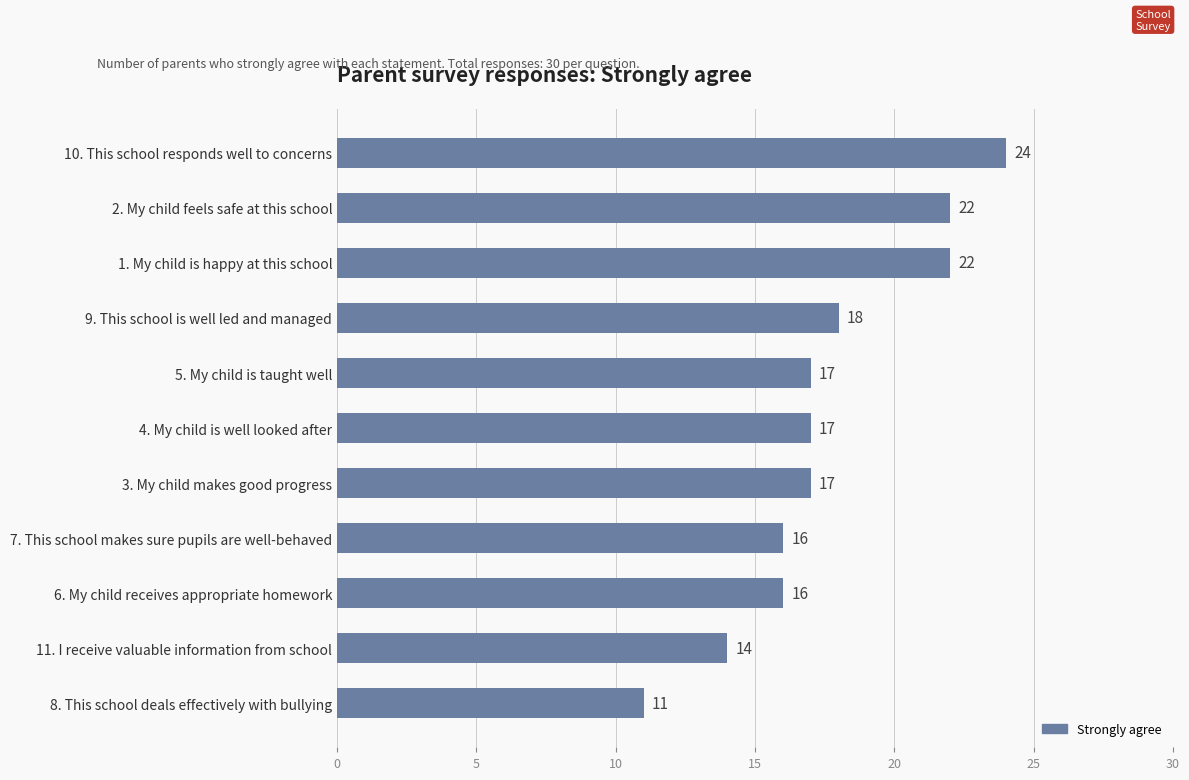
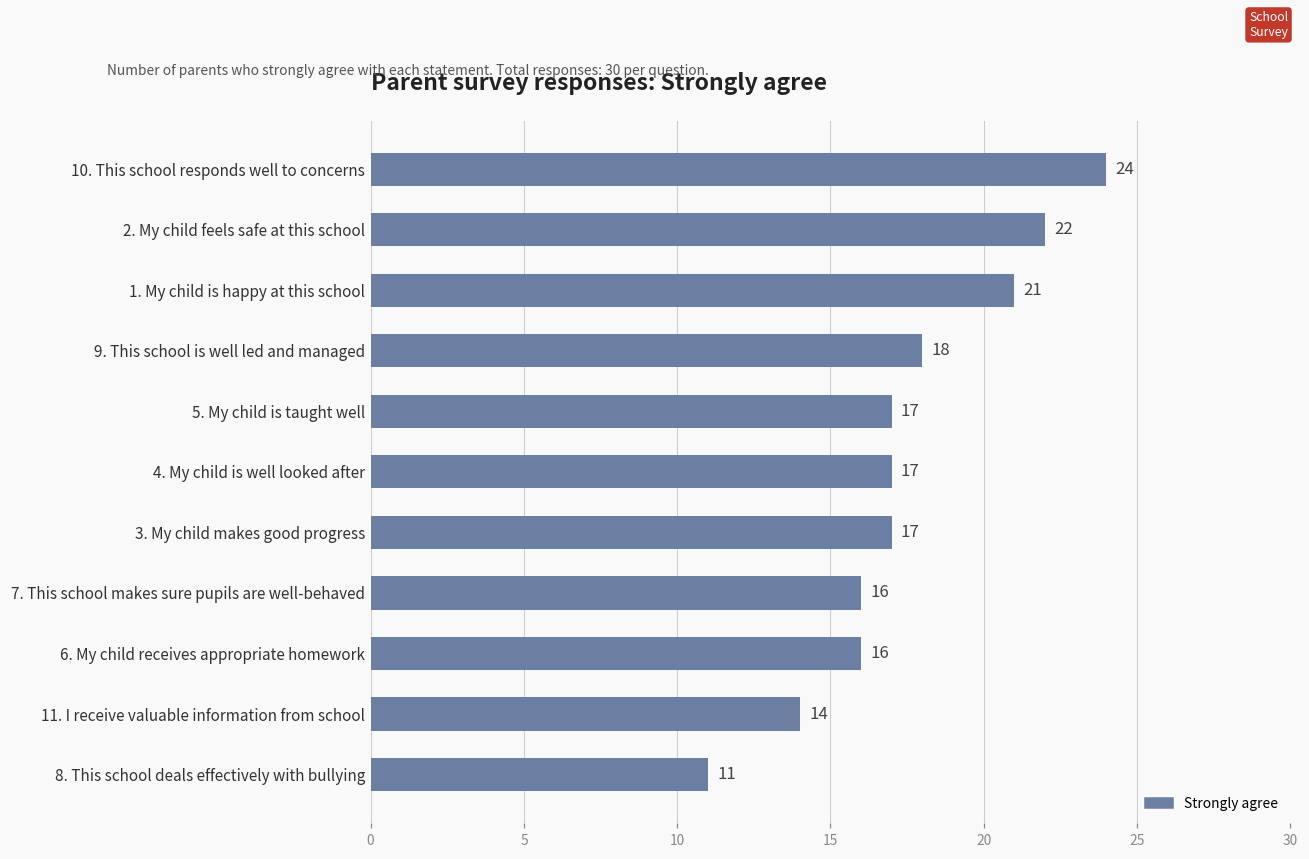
1. My child is happy at this school: 22 -> 21
